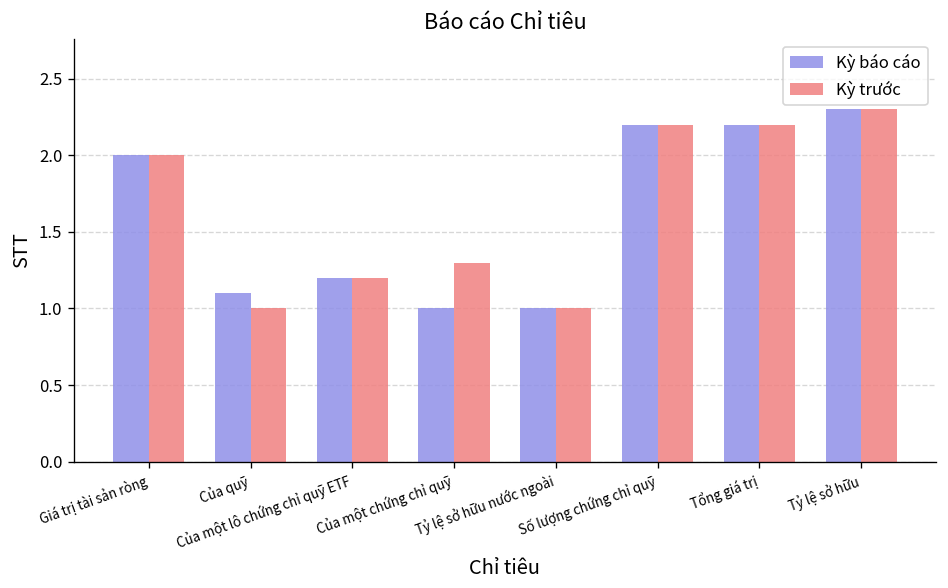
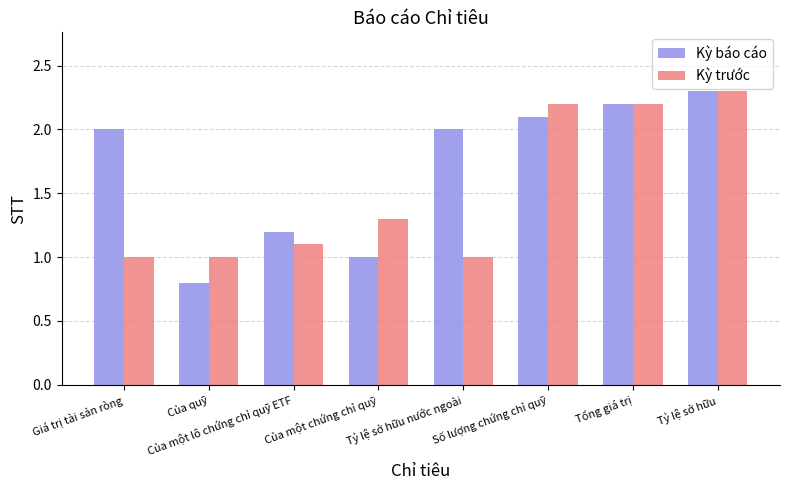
Kỳ trước, Giá trị tài sản ròng: 2 -> 1
Kỳ báo cáo, Của quỹ: 1.1 -> 0.8
Kỳ trước, Của một lô chứng chỉ quỹ ETF: 1.2 -> 1.1
Kỳ báo cáo, Tỷ lệ sở hữu nước ngoài: 1 -> 2
Kỳ báo cáo, Số lượng chứng chỉ quỹ: 2.2 -> 2.1
